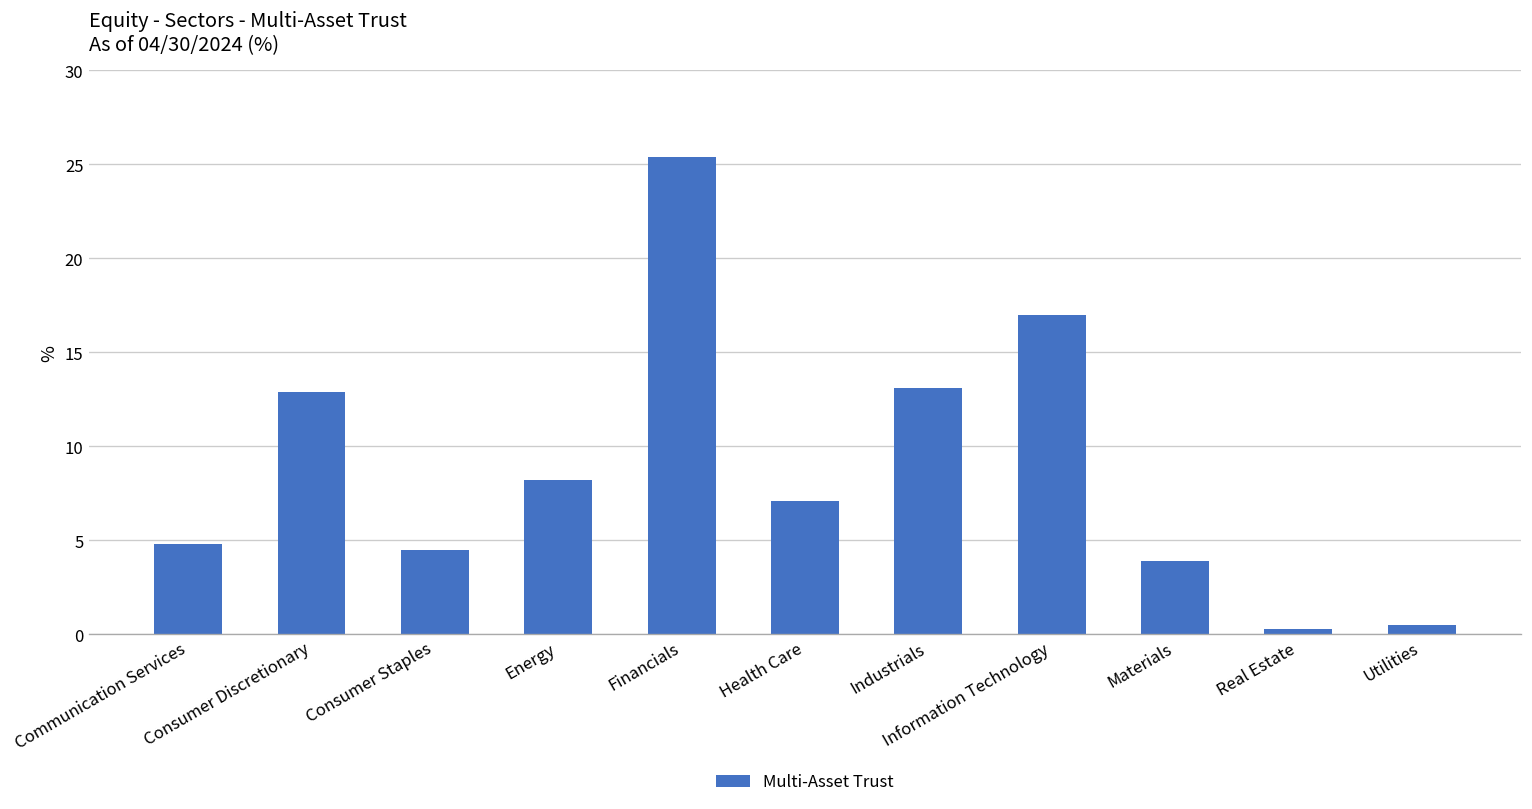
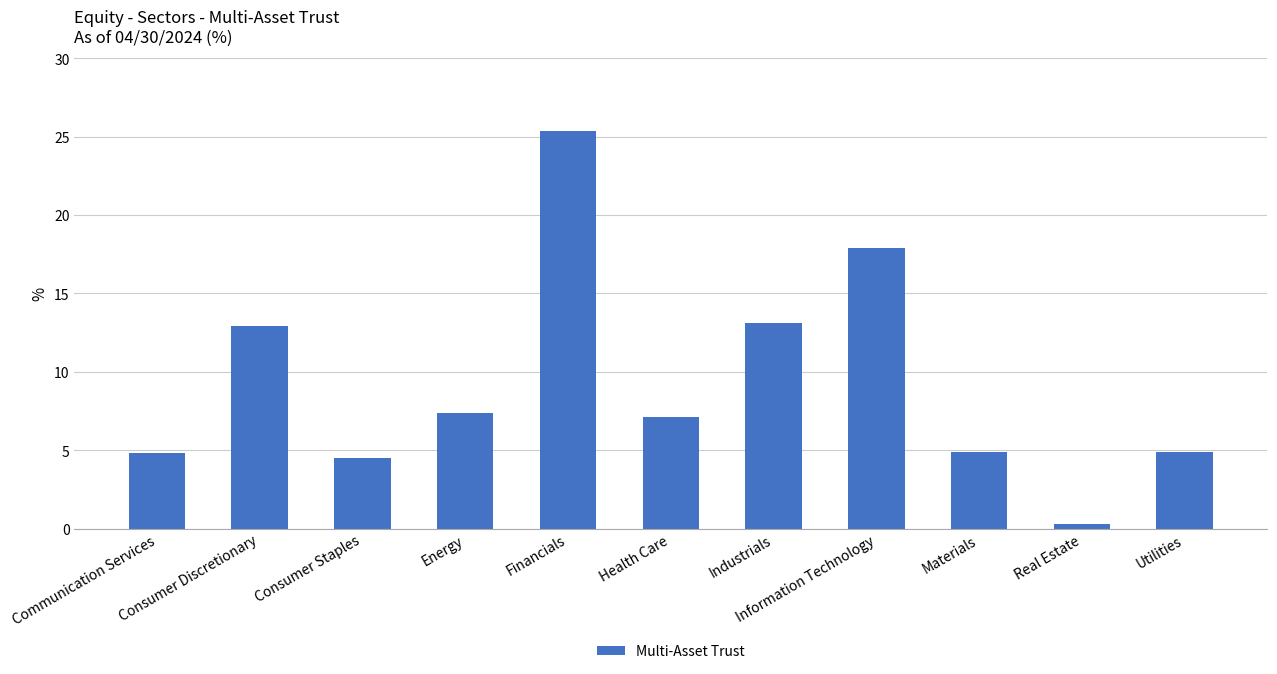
Energy: 8.2 -> 7.4
Information Technology: 17.0 -> 17.9
Materials: 3.9 -> 4.9
Utilities: 0.5 -> 4.9
